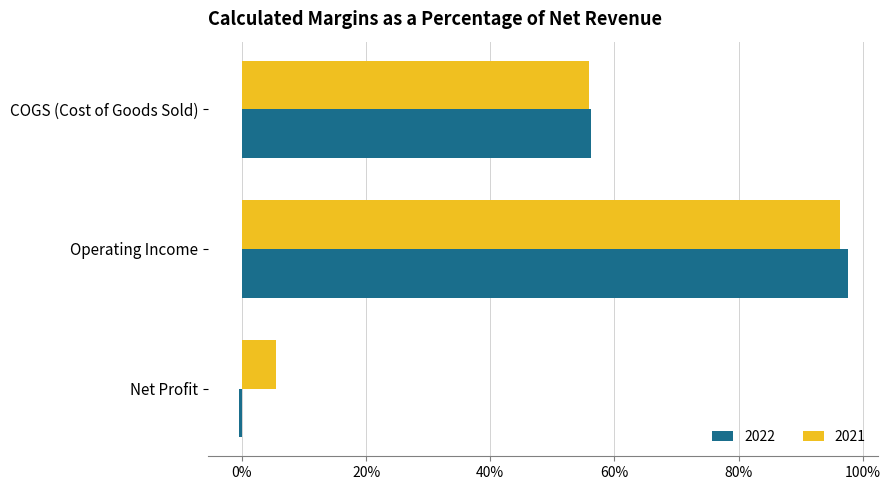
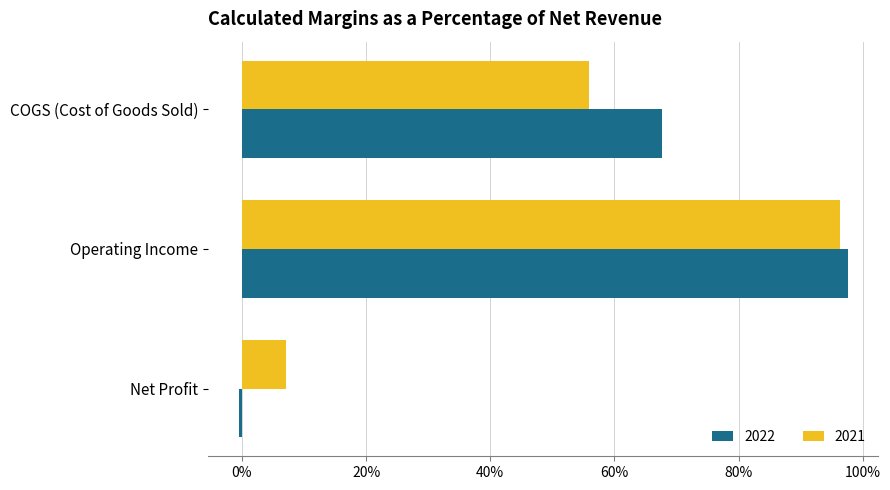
2022, COGS (Cost of Goods Sold): 56% -> 68%
2021, Net Profit: 6% -> 7%
